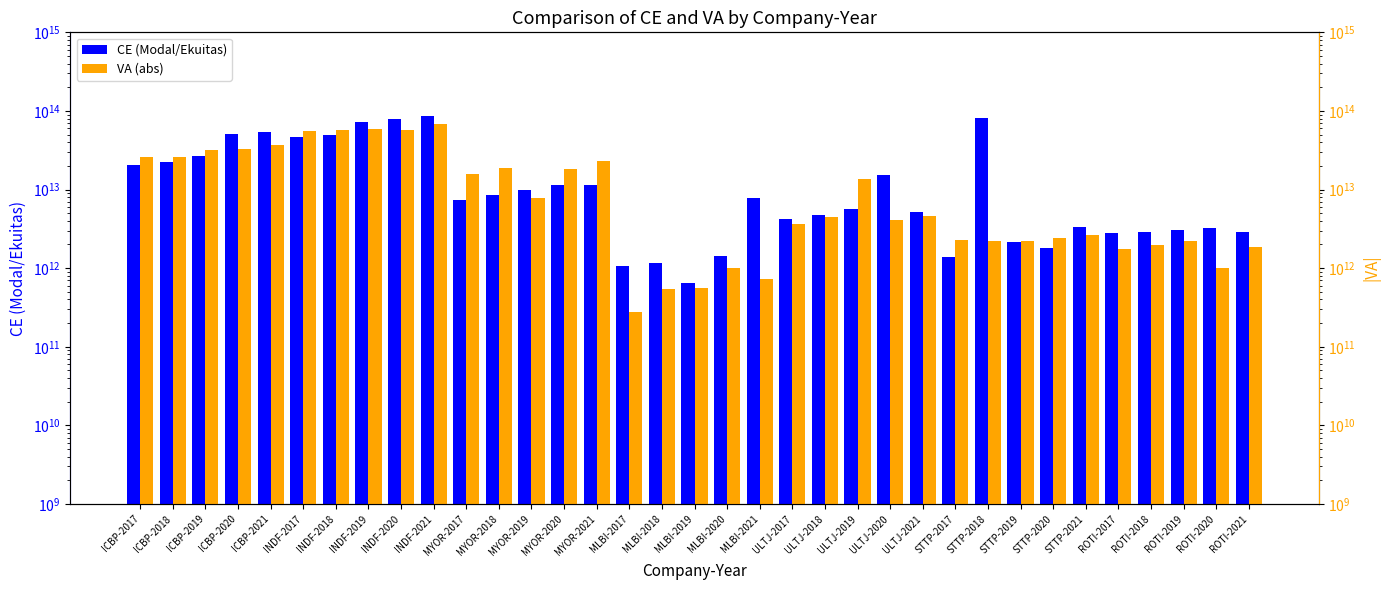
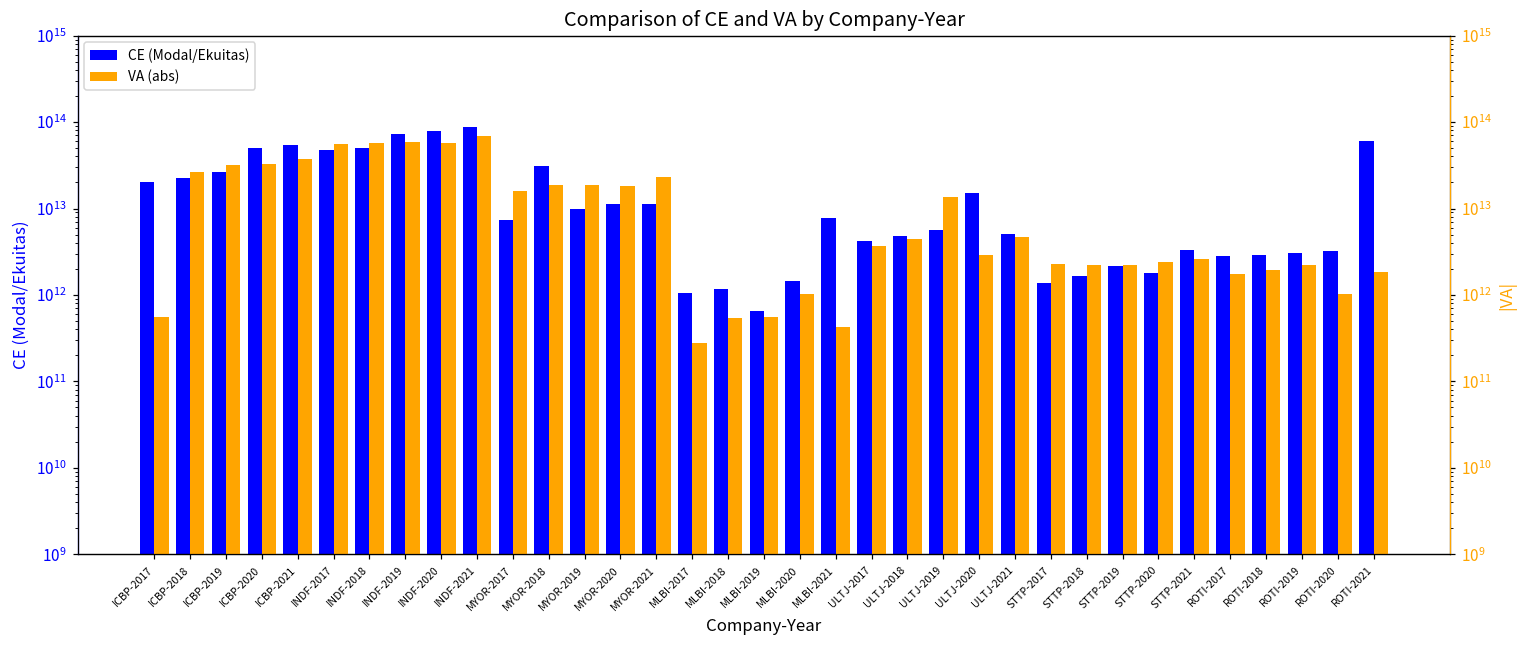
CE (Modal/Ekuitas), MYOR-2018: 9000000000000 -> 31000000000000
CE (Modal/Ekuitas), STTP-2018: 80000000000000 -> 1600000000000
CE (Modal/Ekuitas), ROTI-2021: 2800000000000 -> 60000000000000
VA (abs), ICBP-2017: 26000000000000 -> 600000000000
VA (abs), MYOR-2019: 8000000000000 -> 19000000000000
VA (abs), MLBI-2021: 700000000000 -> 400000000000
VA (abs), ULTJ-2020: 4000000000000 -> 2900000000000
